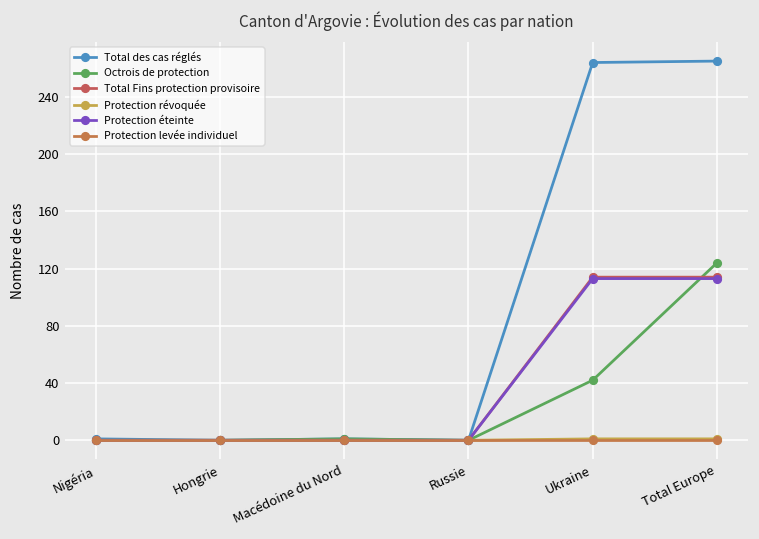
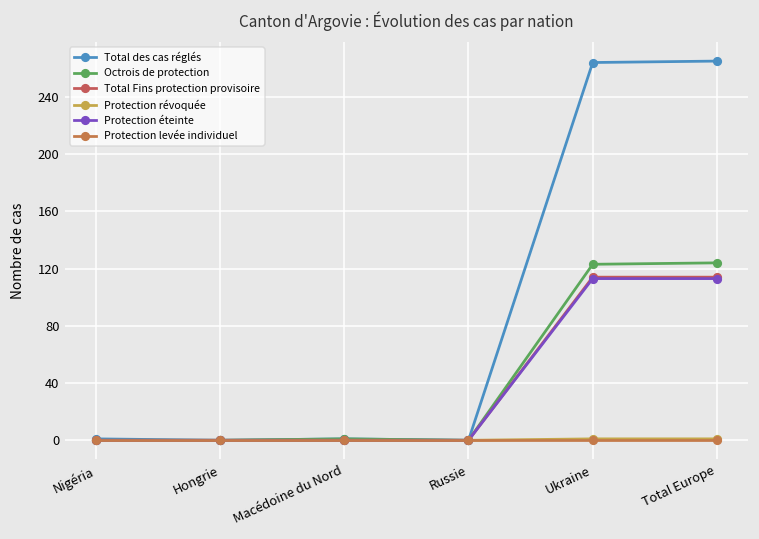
Octrois de protection, Ukraine: 42 -> 123
